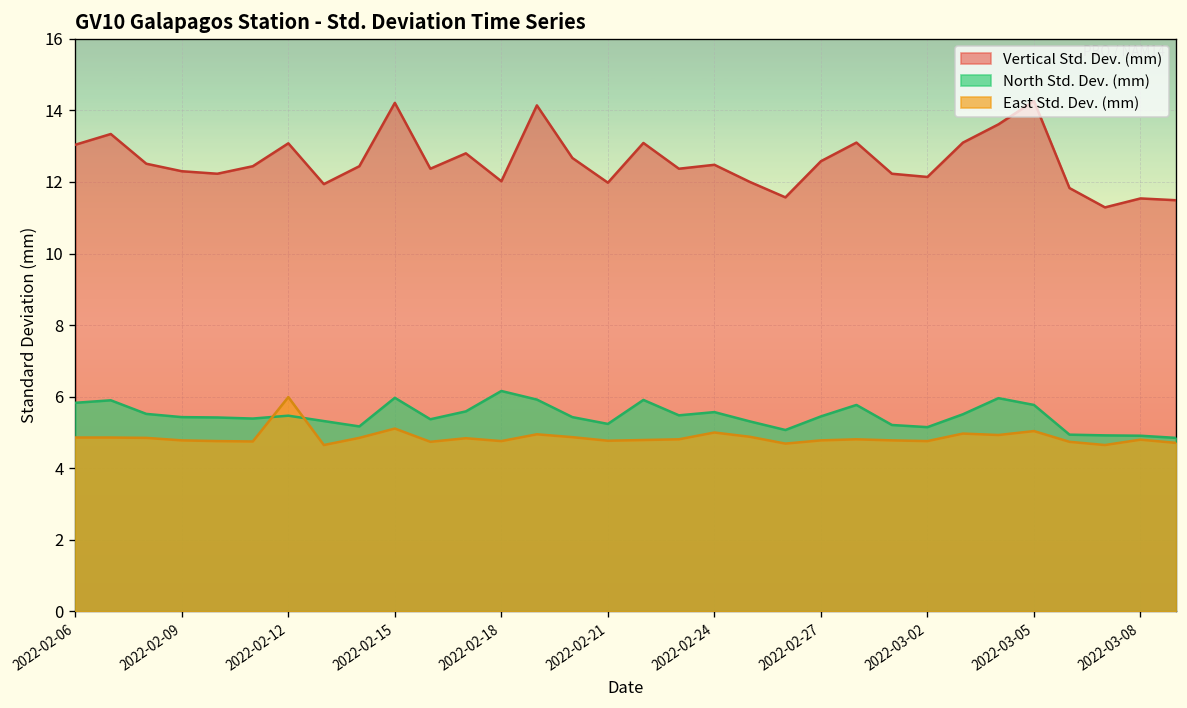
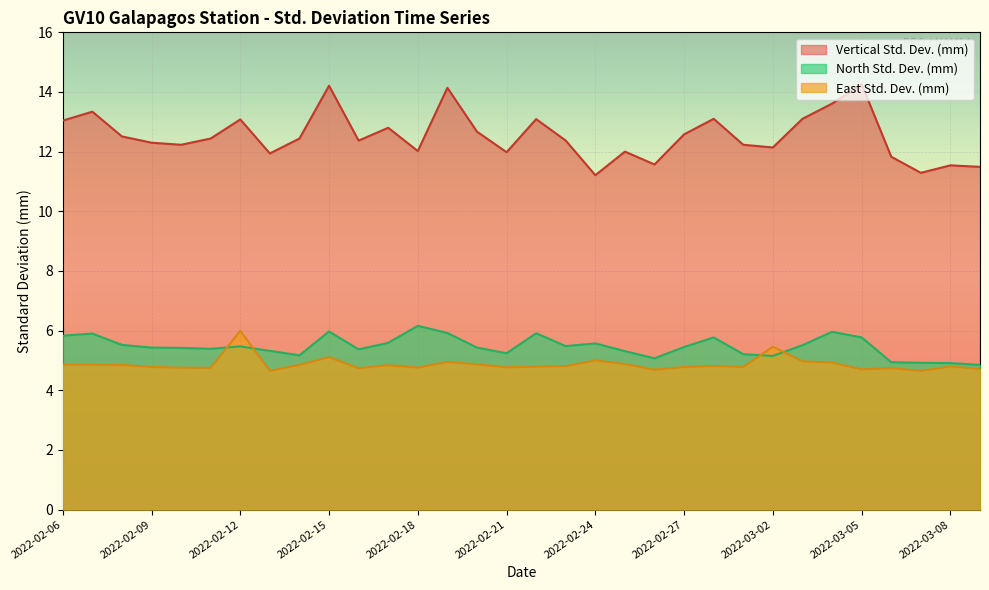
Vertical Std. Dev. (mm), 2022-02-24: 12.5 -> 11.2
East Std. Dev. (mm), 2022-03-02: 4.8 -> 5.5
East Std. Dev. (mm), 2022-03-05: 5.0 -> 4.7
